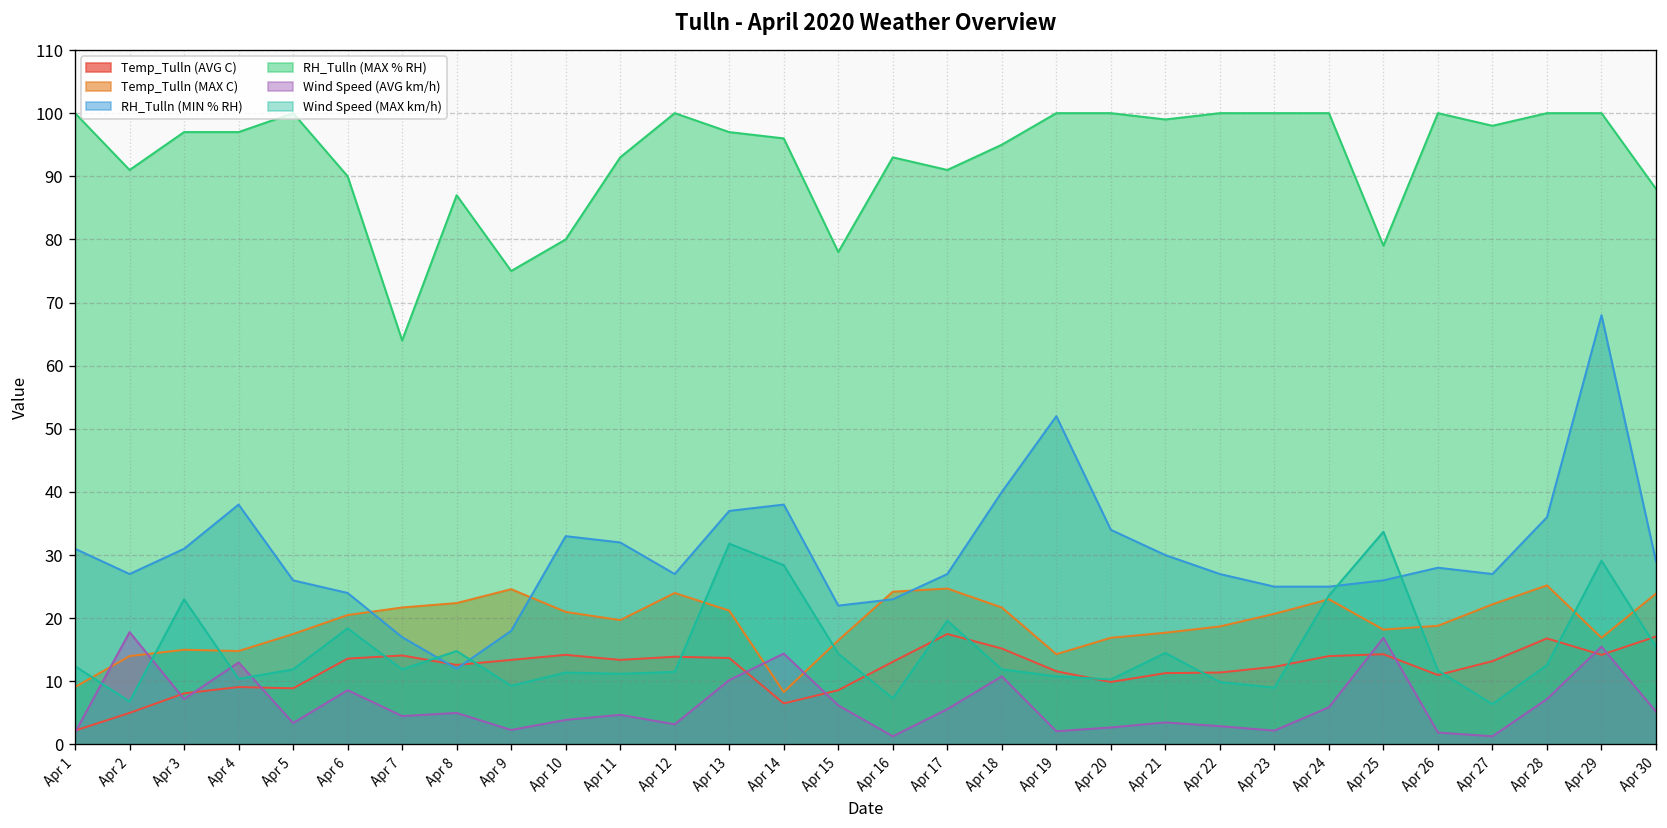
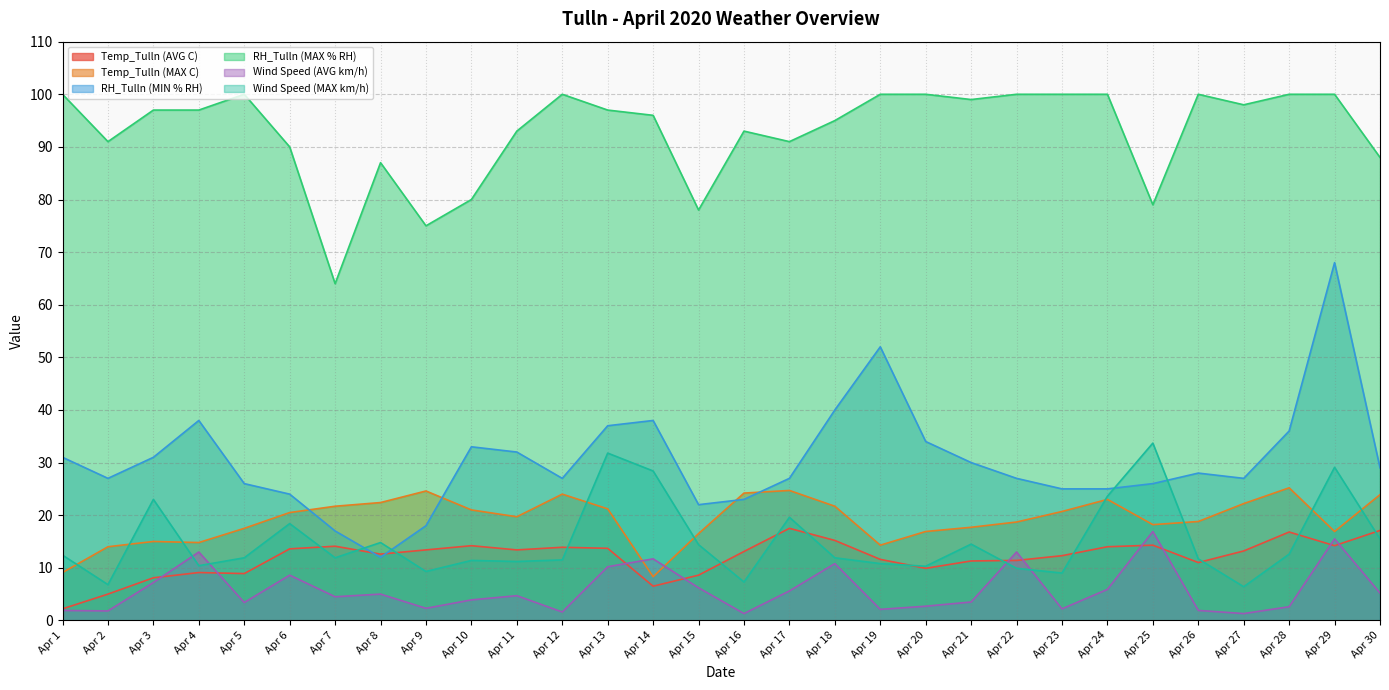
Wind Speed (AVG km/h), Apr 2: 18 -> 2
Wind Speed (AVG km/h), Apr 12: 3 -> 2
Wind Speed (AVG km/h), Apr 14: 14 -> 12
Wind Speed (AVG km/h), Apr 22: 3 -> 13
Wind Speed (AVG km/h), Apr 28: 7 -> 3
